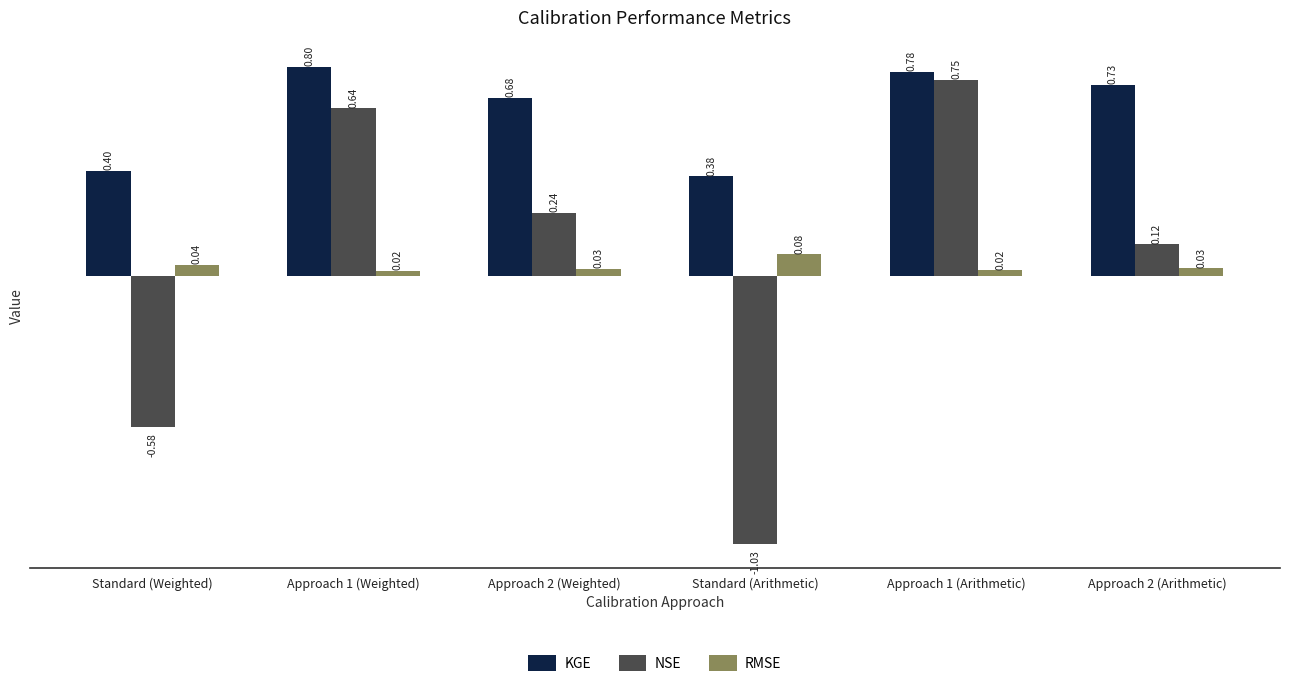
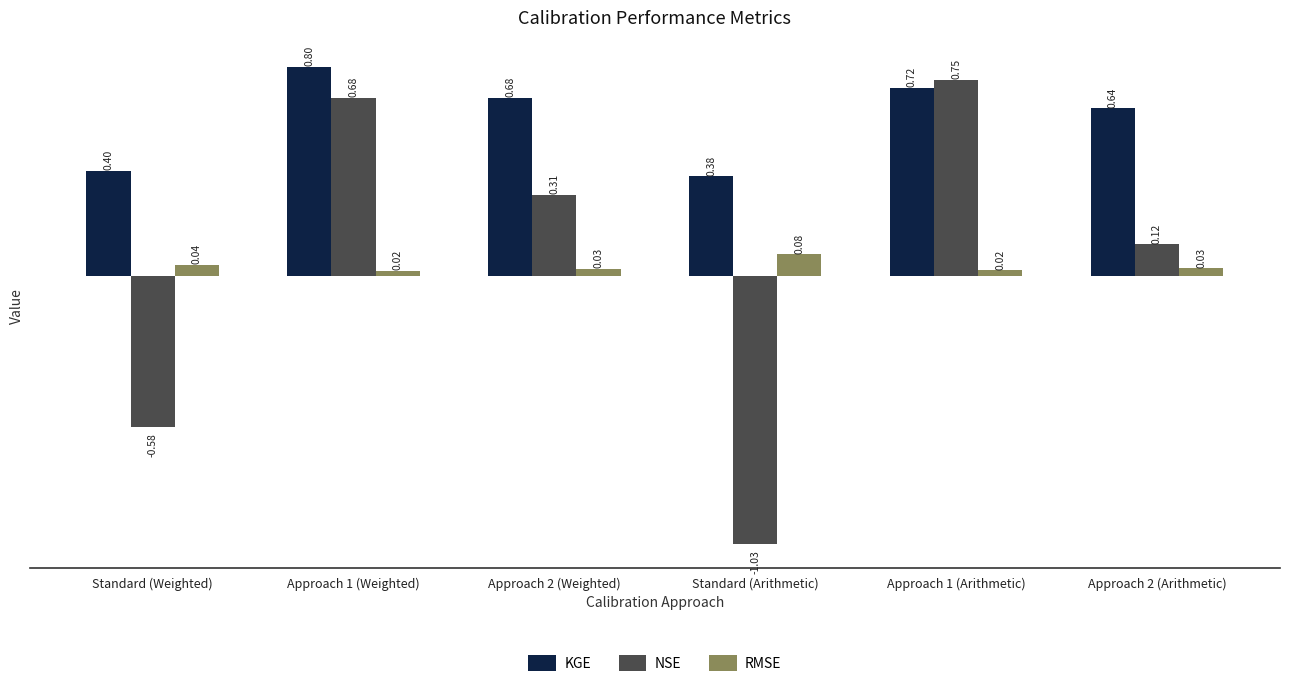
NSE, Approach 1 (Weighted): 0.64 -> 0.68
NSE, Approach 2 (Weighted): 0.24 -> 0.31
KGE, Approach 1 (Arithmetic): 0.78 -> 0.72
KGE, Approach 2 (Arithmetic): 0.73 -> 0.64
